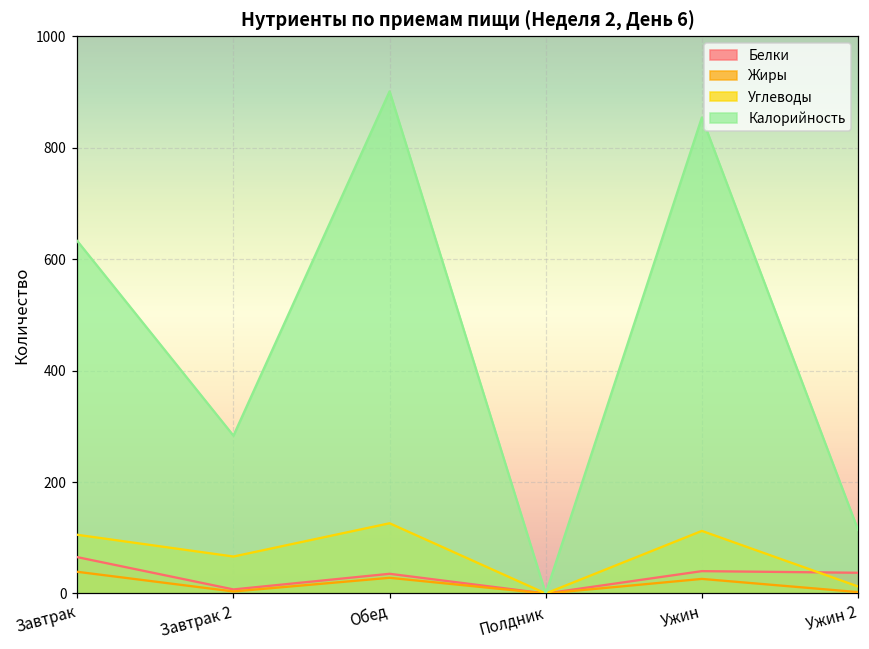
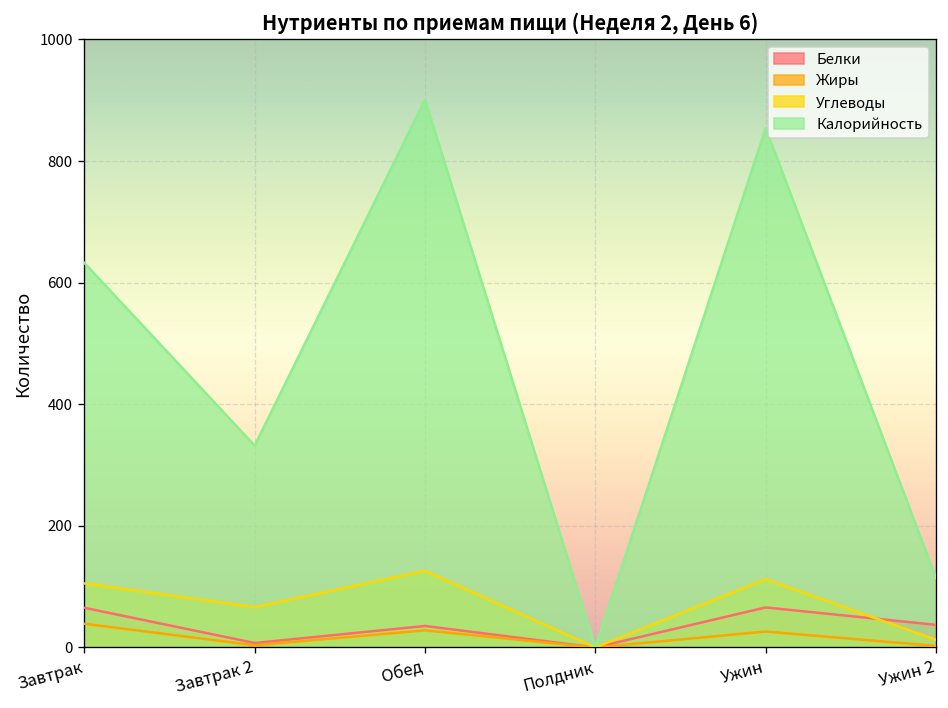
Калорийность, Завтрак 2: 280 -> 330
Белки, Ужин: 40 -> 70
